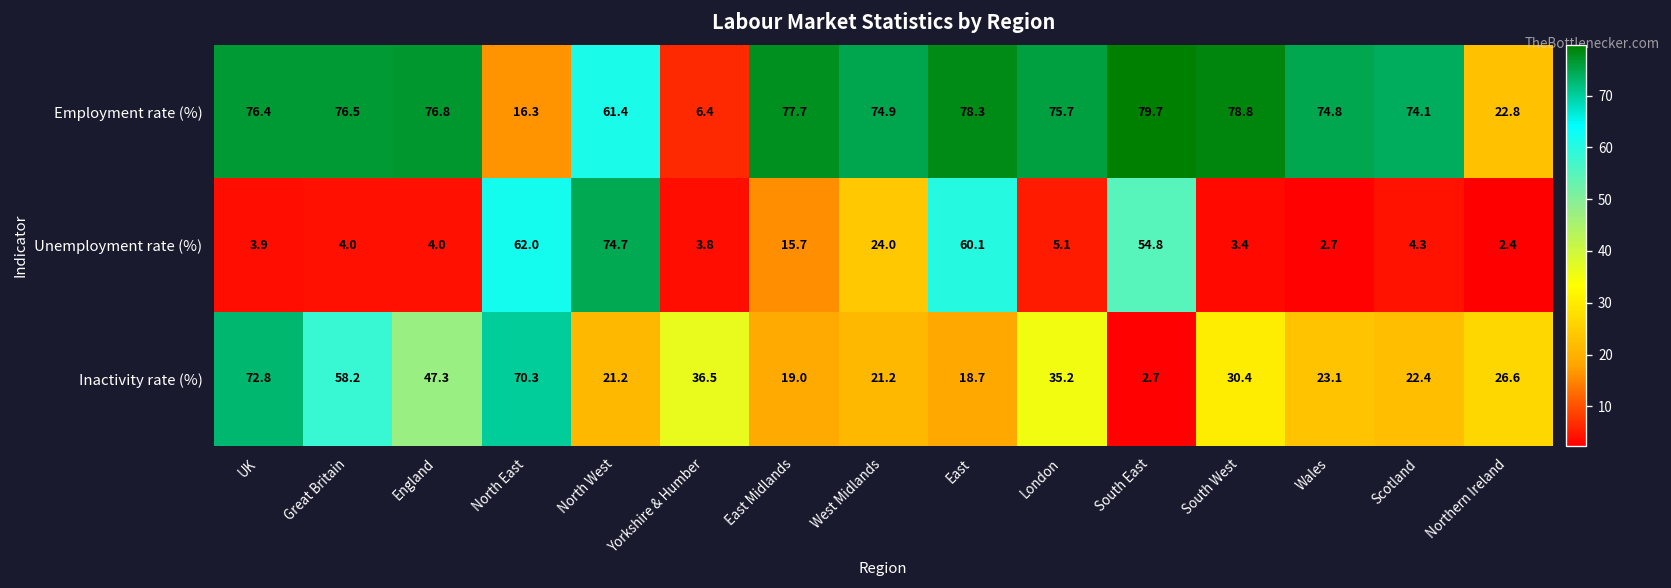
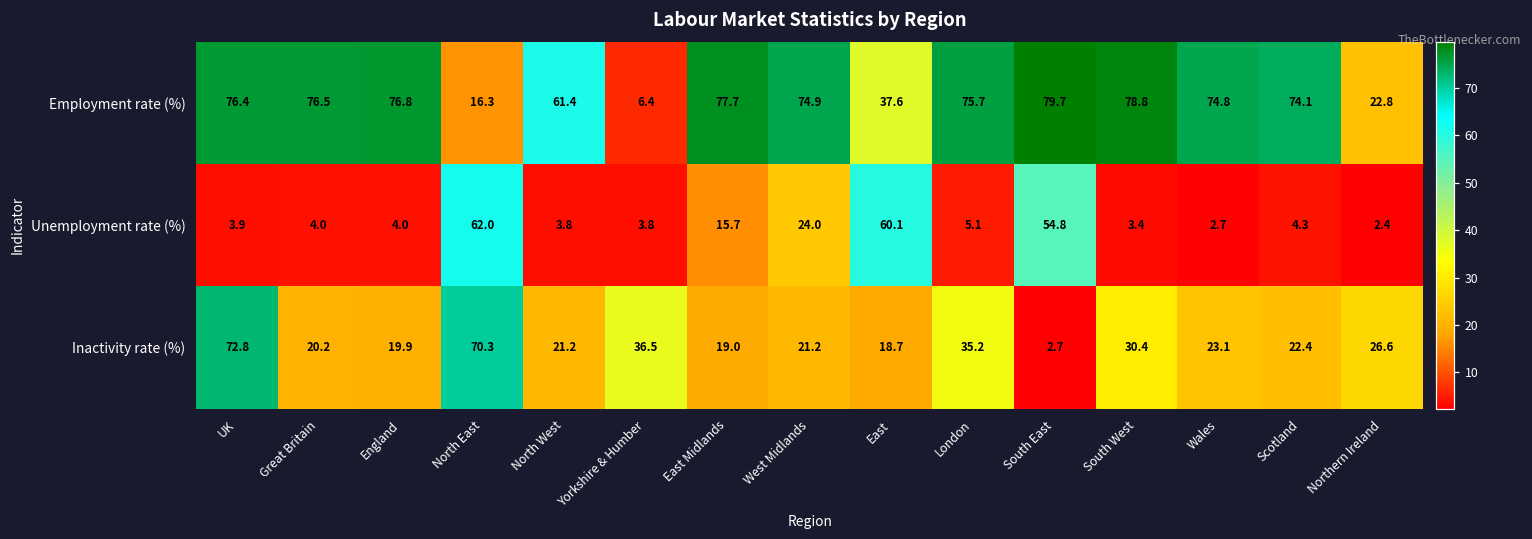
Employment rate (%), East: 78.3 -> 37.6
Unemployment rate (%), North West: 74.7 -> 3.8
Inactivity rate (%), Great Britain: 58.2 -> 20.2
Inactivity rate (%), England: 47.3 -> 19.9
